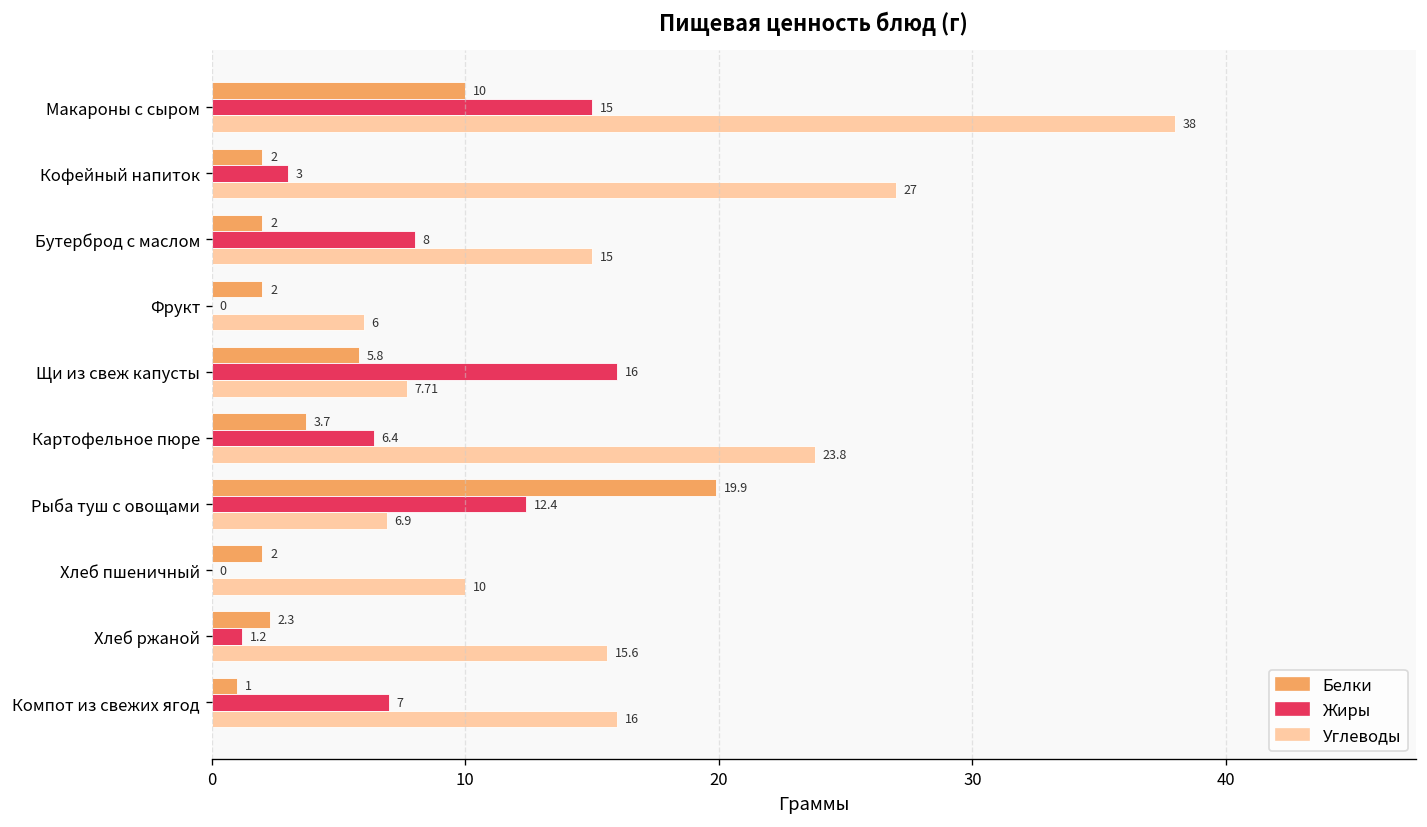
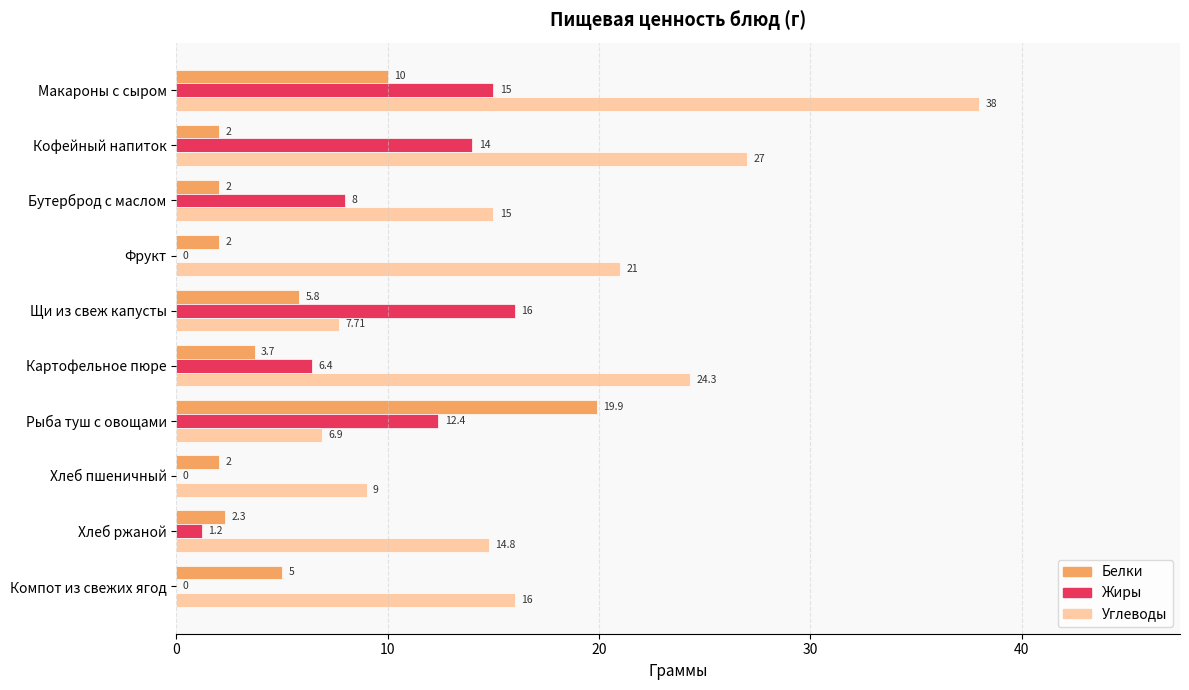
Жиры, Кофейный напиток: 3 -> 14
Углеводы, Фрукт: 6 -> 21
Углеводы, Картофельное пюре: 23.8 -> 24.3
Углеводы, Хлеб пшеничный: 10 -> 9
Углеводы, Хлеб ржаной: 15.6 -> 14.8
Белки, Компот из свежих ягод: 1 -> 5
Жиры, Компот из свежих ягод: 7 -> 0
